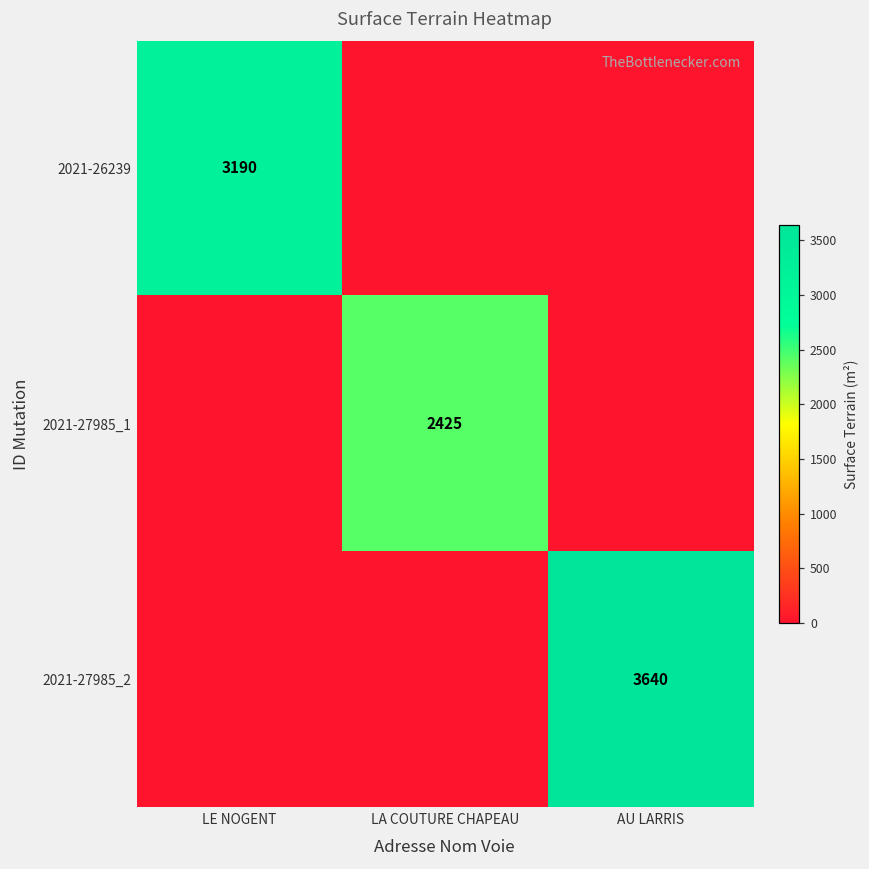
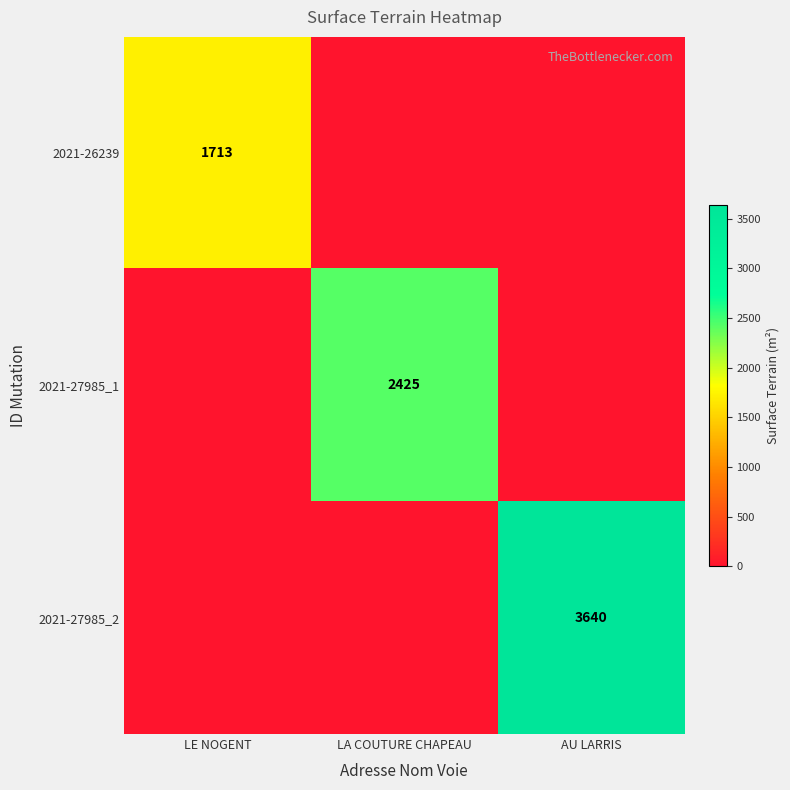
2021-26239, LE NOGENT: 3190 -> 1713
